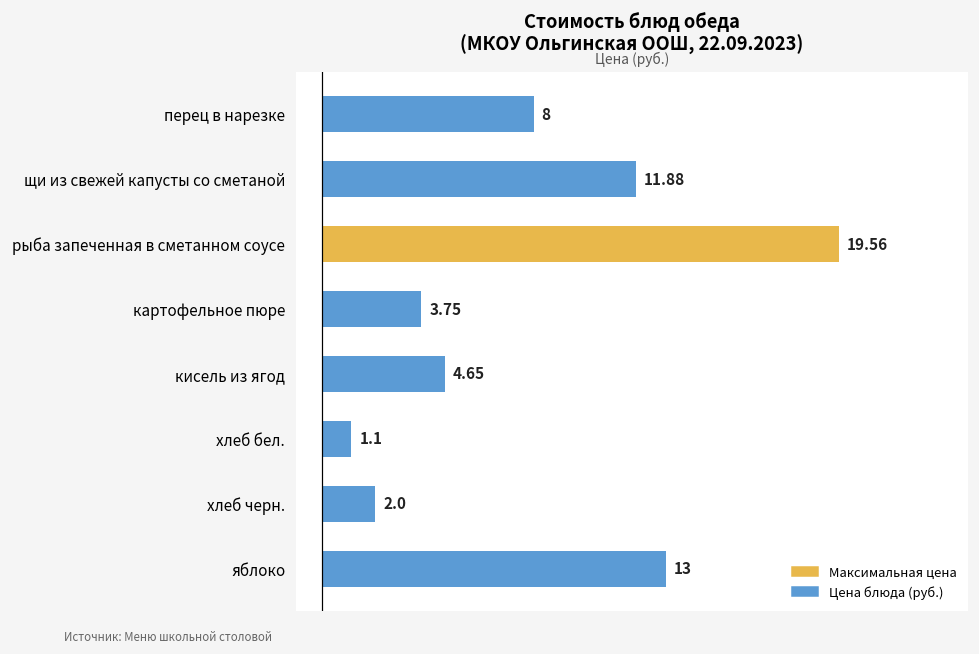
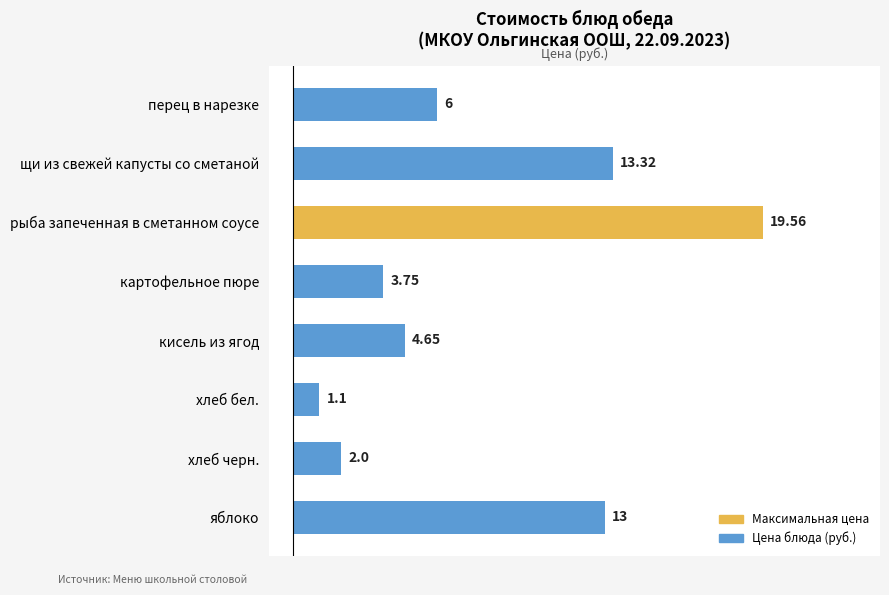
перец в нарезке: 8 -> 6
щи из свежей капусты со сметаной: 11.88 -> 13.32
